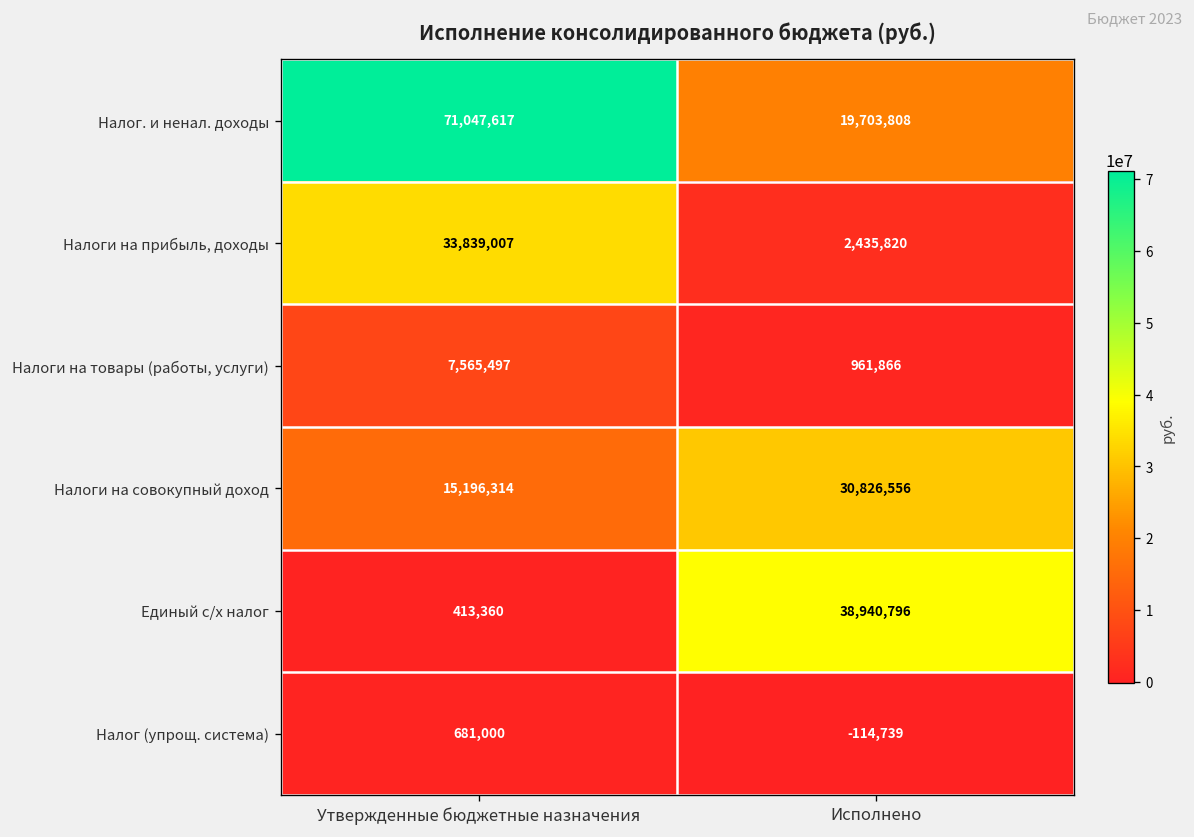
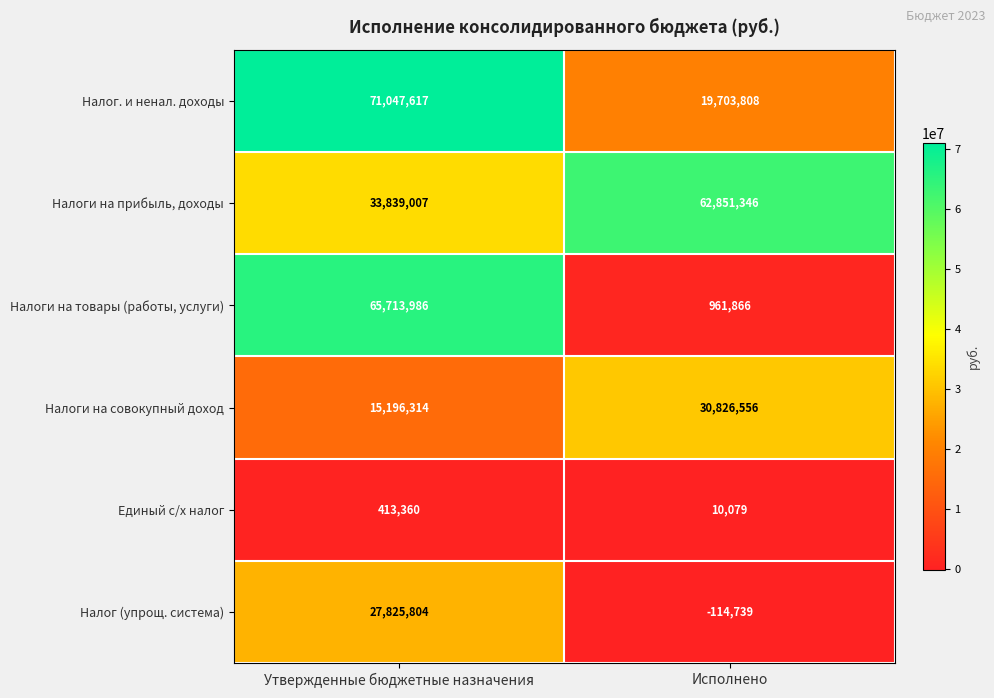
Налоги на прибыль, доходы, Исполнено: 2,435,820 -> 62,851,346
Налоги на товары (работы, услуги), Утвержденные бюджетные назначения: 7,565,497 -> 65,713,986
Единый с/х налог, Исполнено: 38,940,796 -> 10,079
Налог (упрощ. система), Утвержденные бюджетные назначения: 681,000 -> 27,825,804
